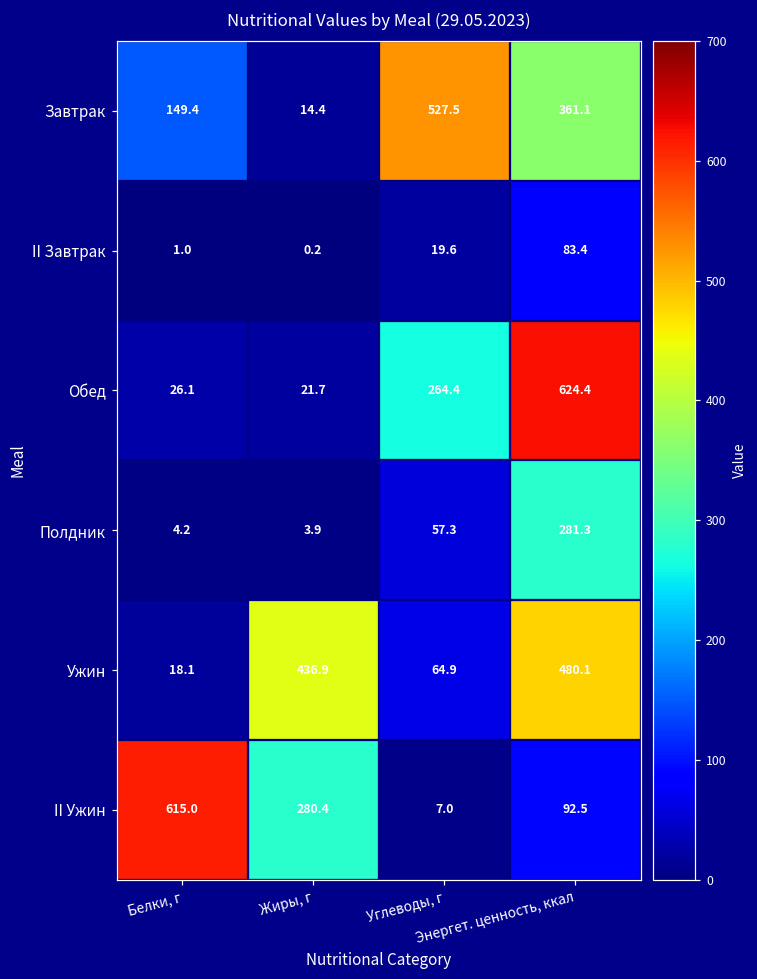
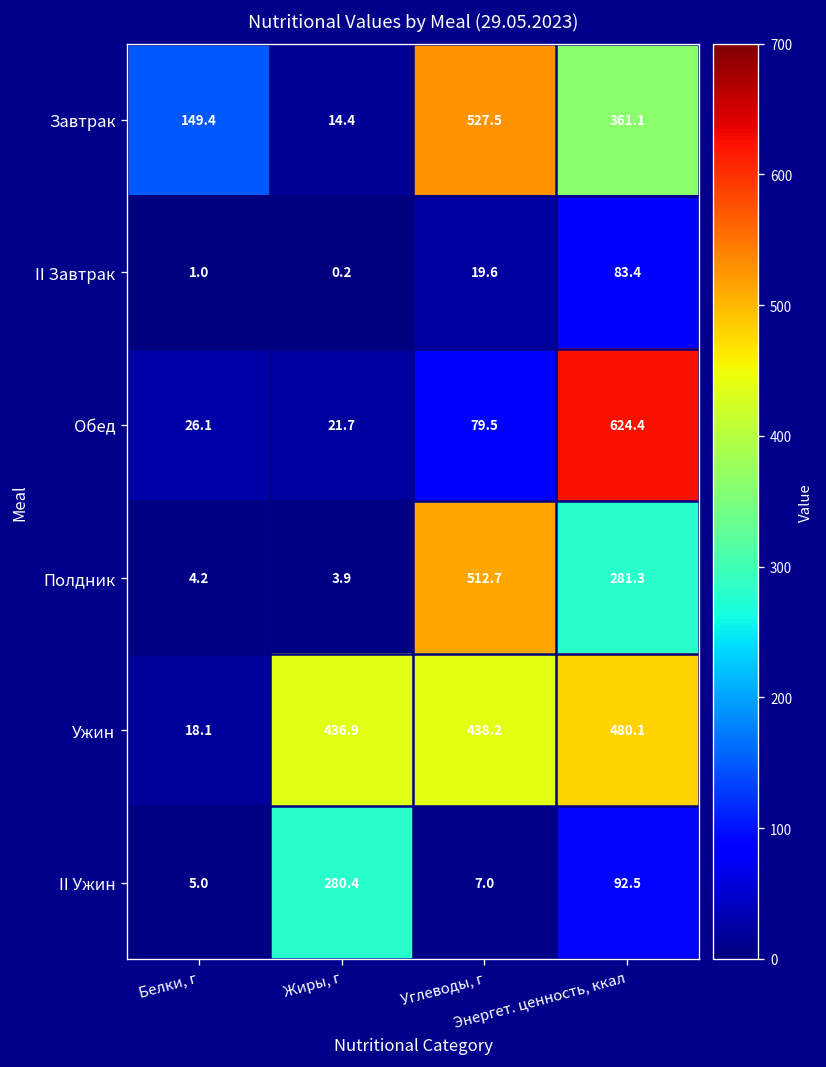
Обед, Углеводы, г: 264.4 -> 79.5
Полдник, Углеводы, г: 57.3 -> 512.7
Ужин, Углеводы, г: 64.9 -> 438.2
II Ужин, Белки, г: 615.0 -> 5.0
